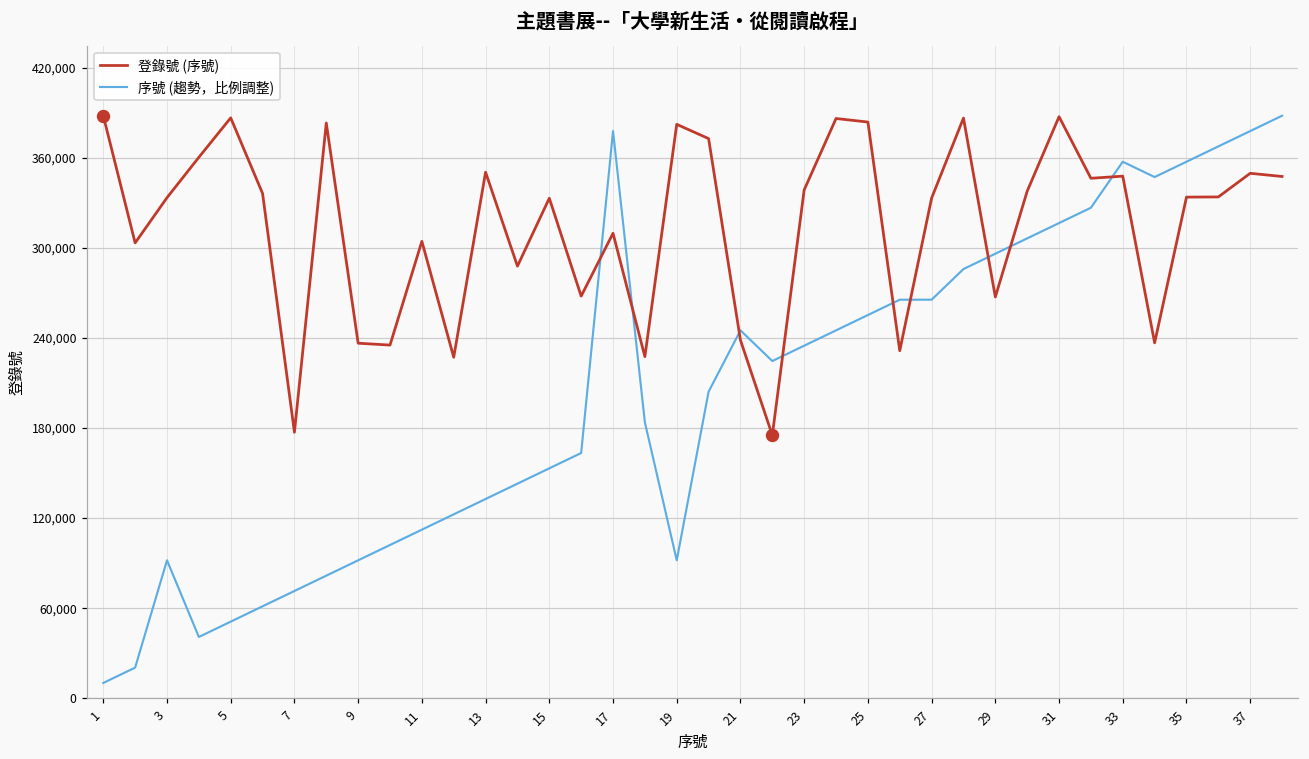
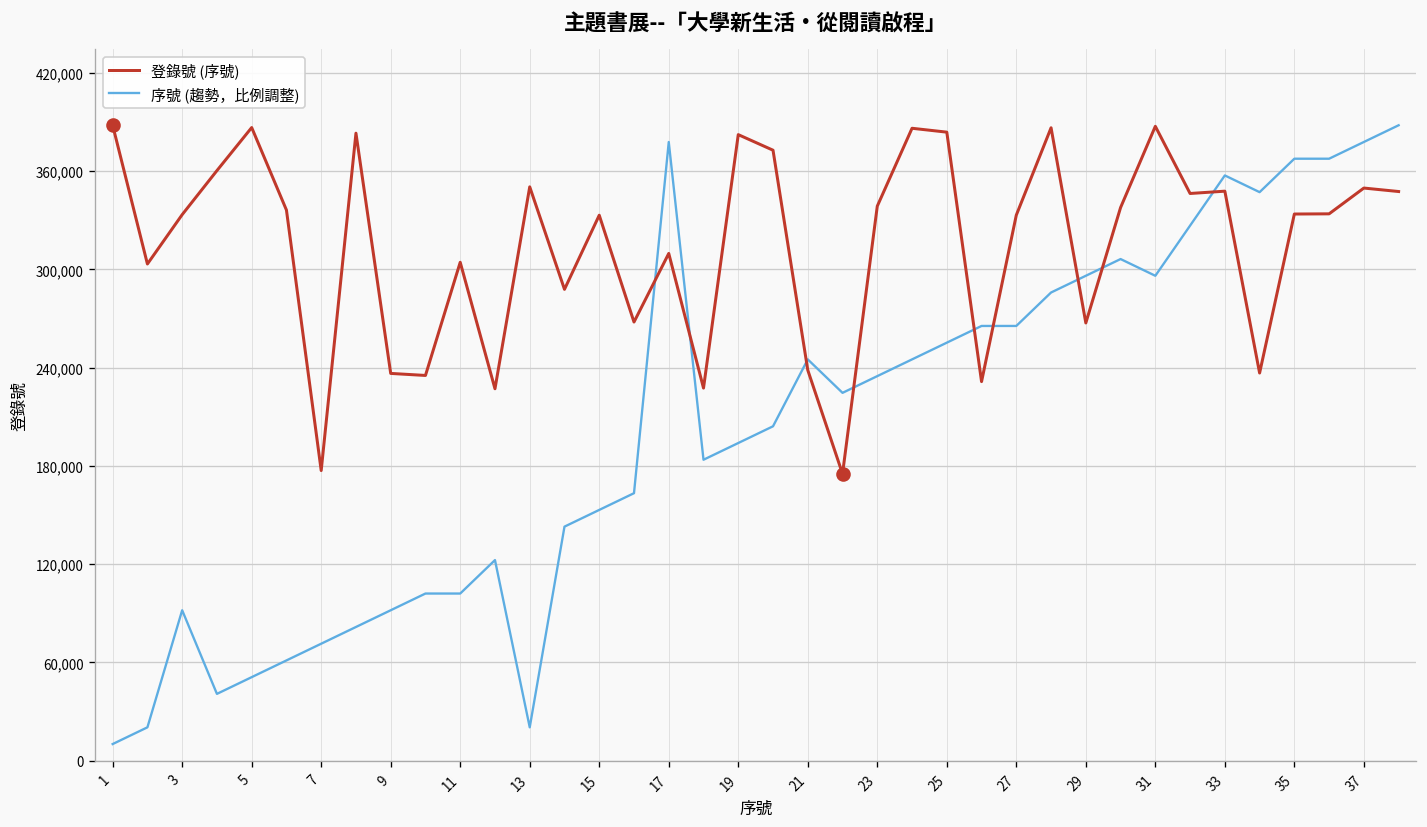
序號 (趨勢，比例調整), 11: 112,000 -> 102,000
序號 (趨勢，比例調整), 13: 133,000 -> 20,000
序號 (趨勢，比例調整), 19: 92,000 -> 194,000
序號 (趨勢，比例調整), 31: 316,000 -> 296,000
序號 (趨勢，比例調整), 35: 357,000 -> 368,000
